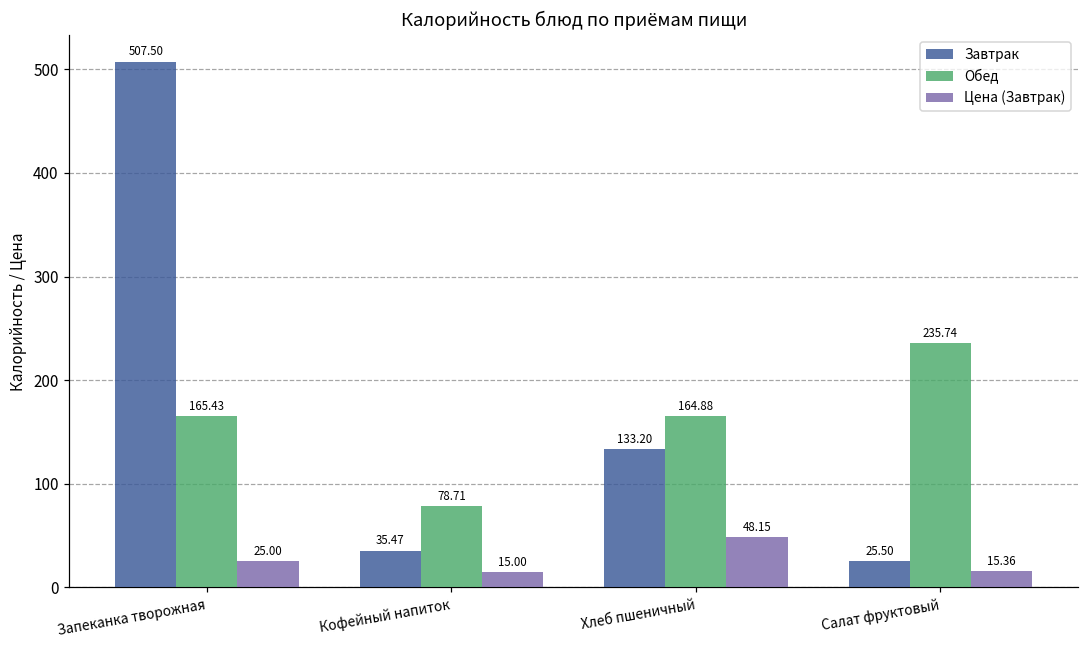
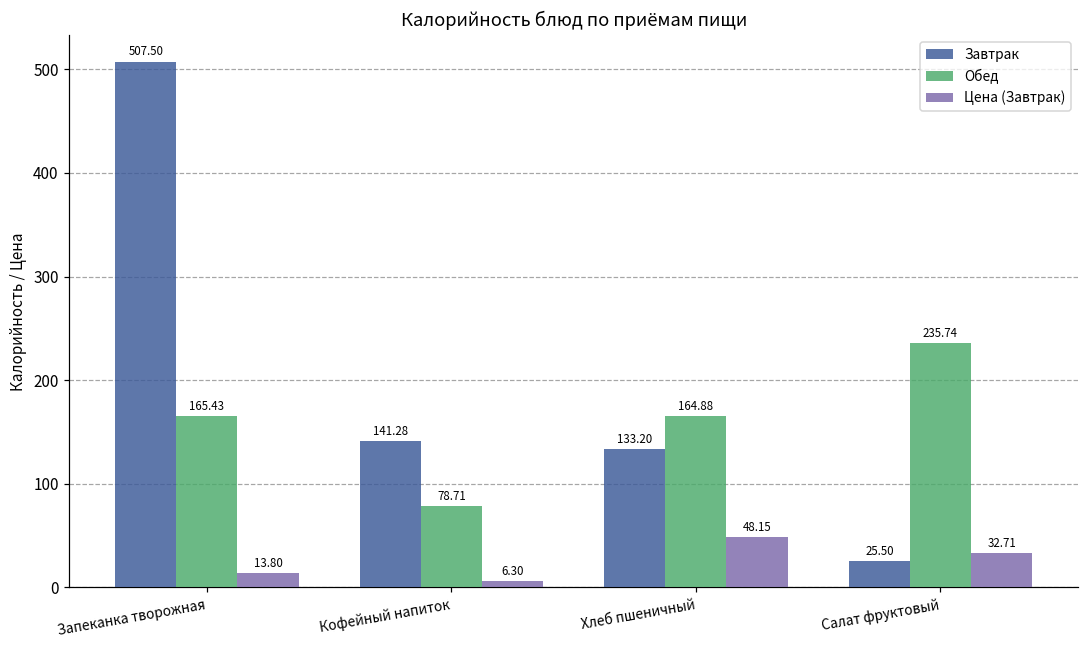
Цена (Завтрак), Запеканка творожная: 25.00 -> 13.80
Завтрак, Кофейный напиток: 35.47 -> 141.28
Цена (Завтрак), Кофейный напиток: 15.00 -> 6.30
Цена (Завтрак), Салат фруктовый: 15.36 -> 32.71
